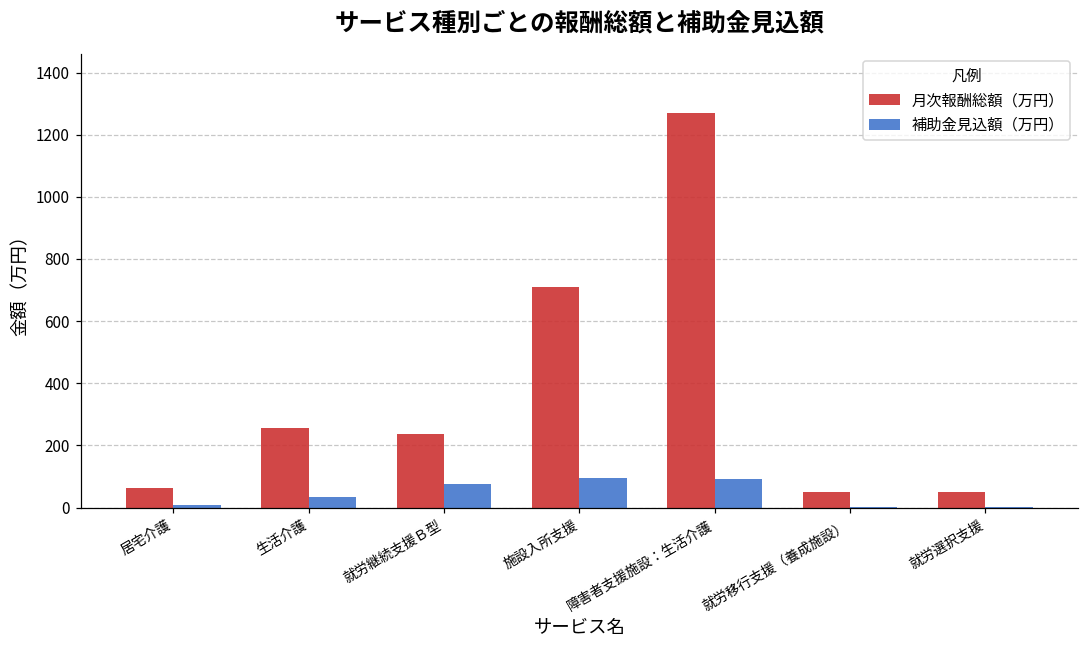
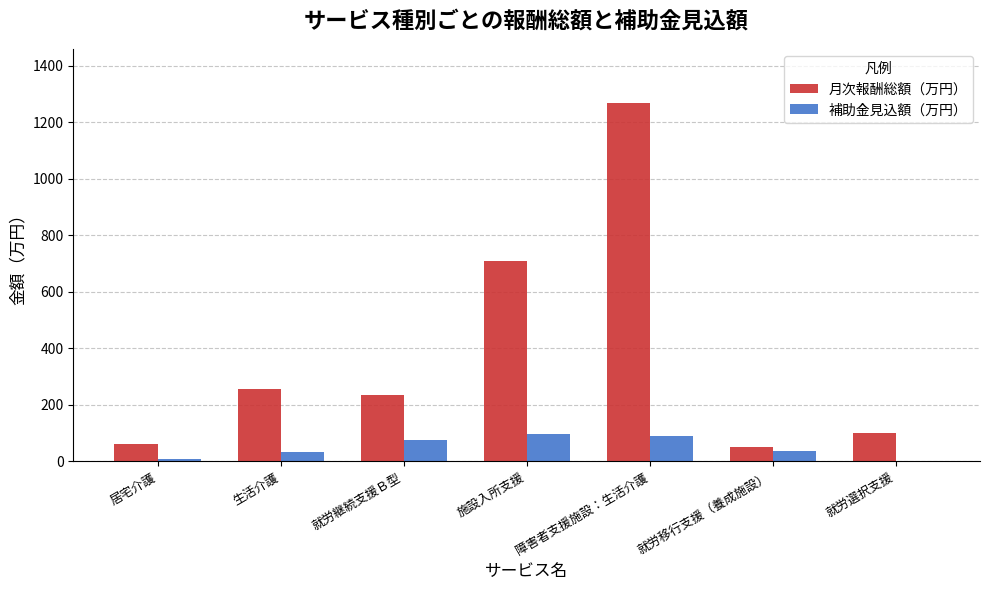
補助金見込額（万円）, 就労移行支援（養成施設）: 0 -> 40
月次報酬総額（万円）, 就労選択支援: 50 -> 100
